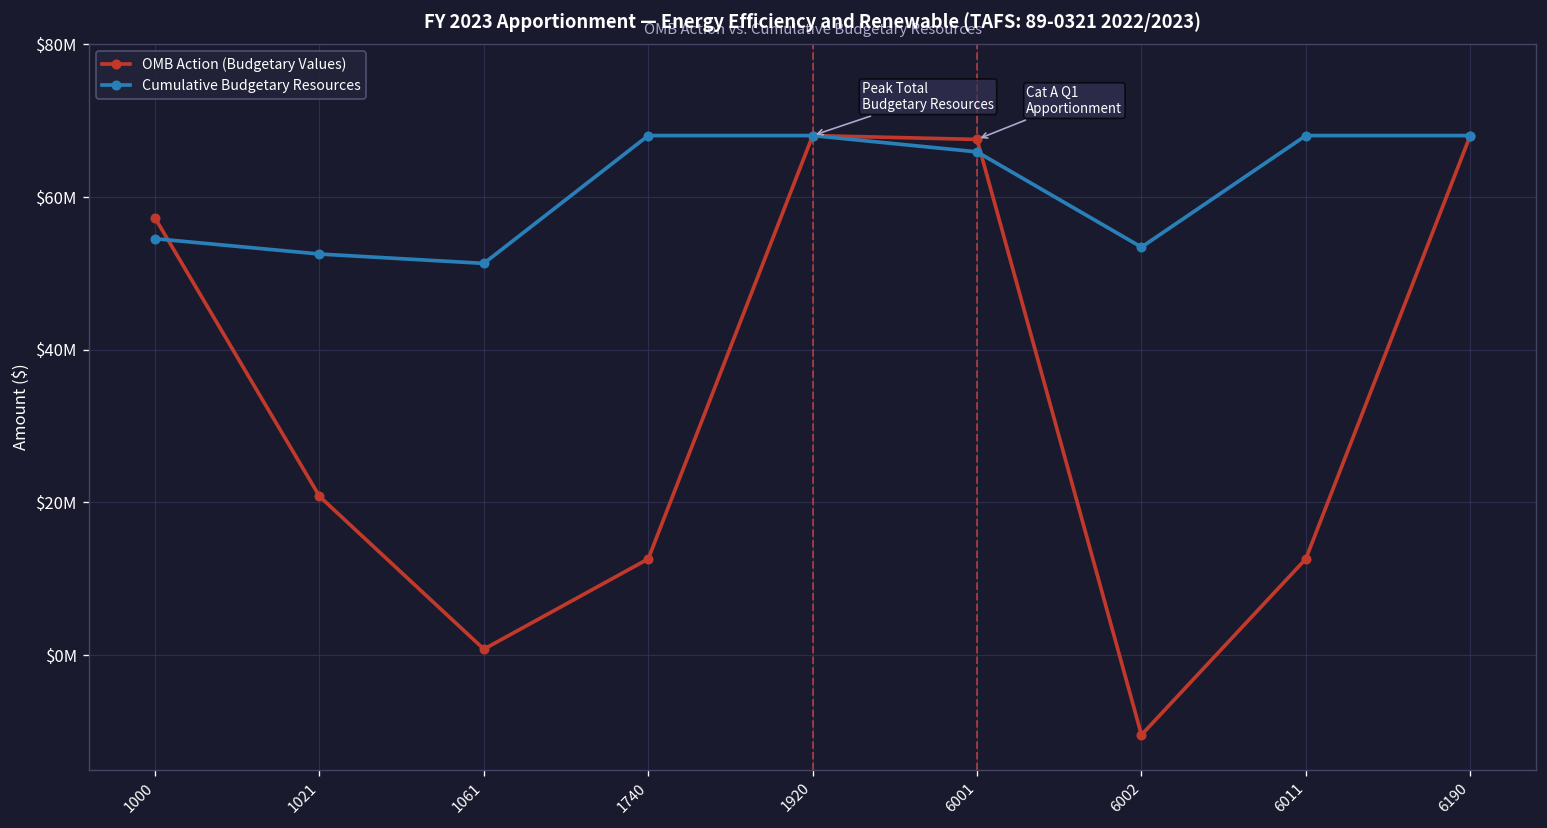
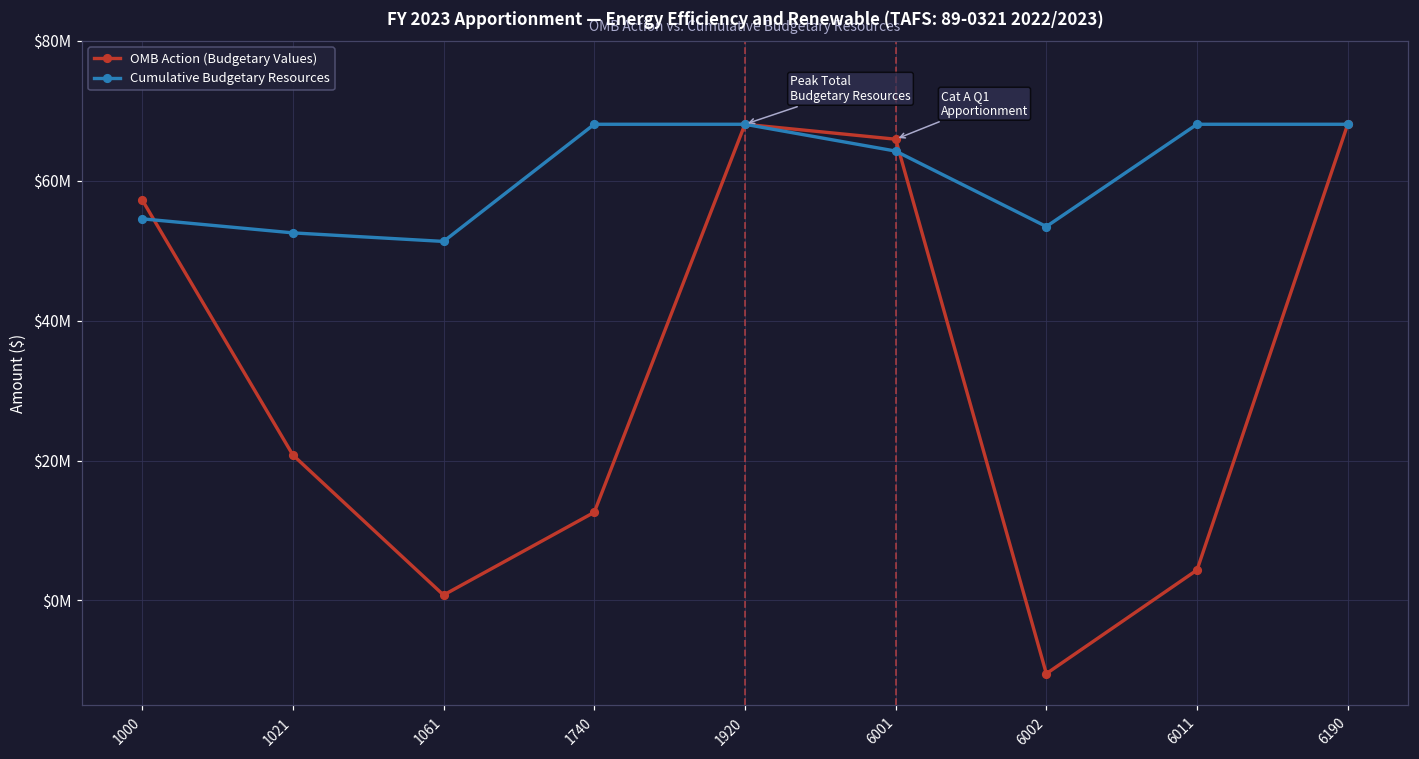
OMB Action (Budgetary Values), 6001: $68000000 -> $66000000
Cumulative Budgetary Resources, 6001: $66000000 -> $64000000
OMB Action (Budgetary Values), 6011: $13000000 -> $4000000
